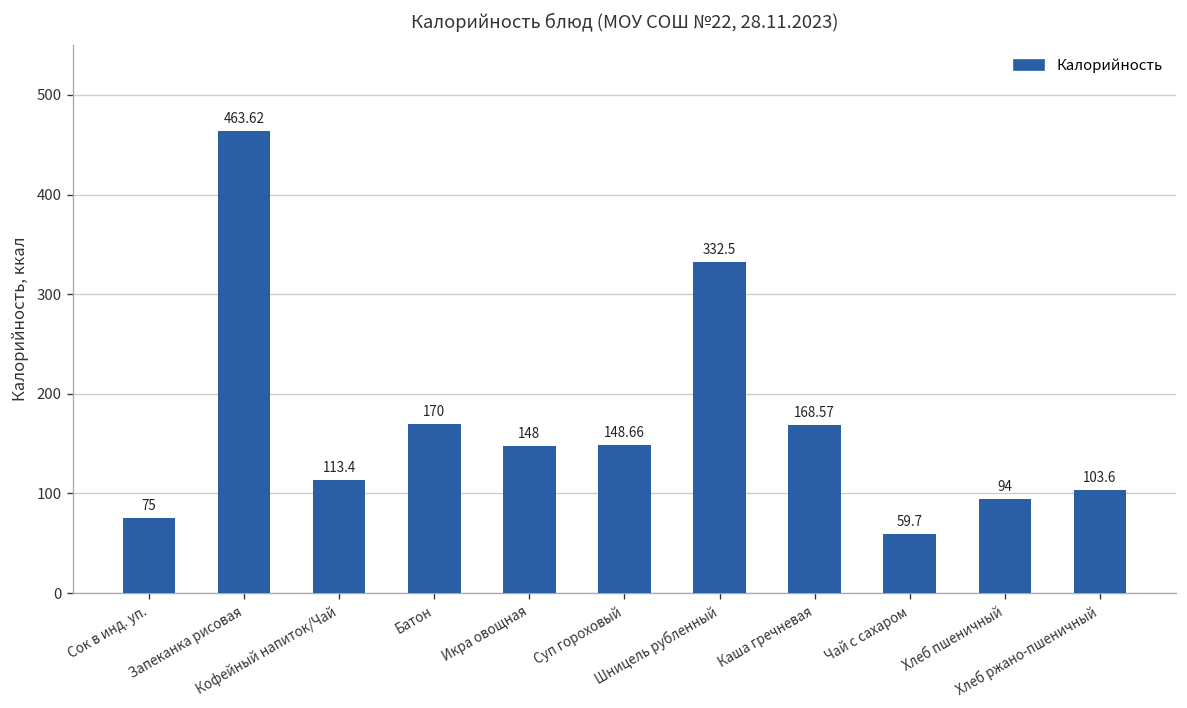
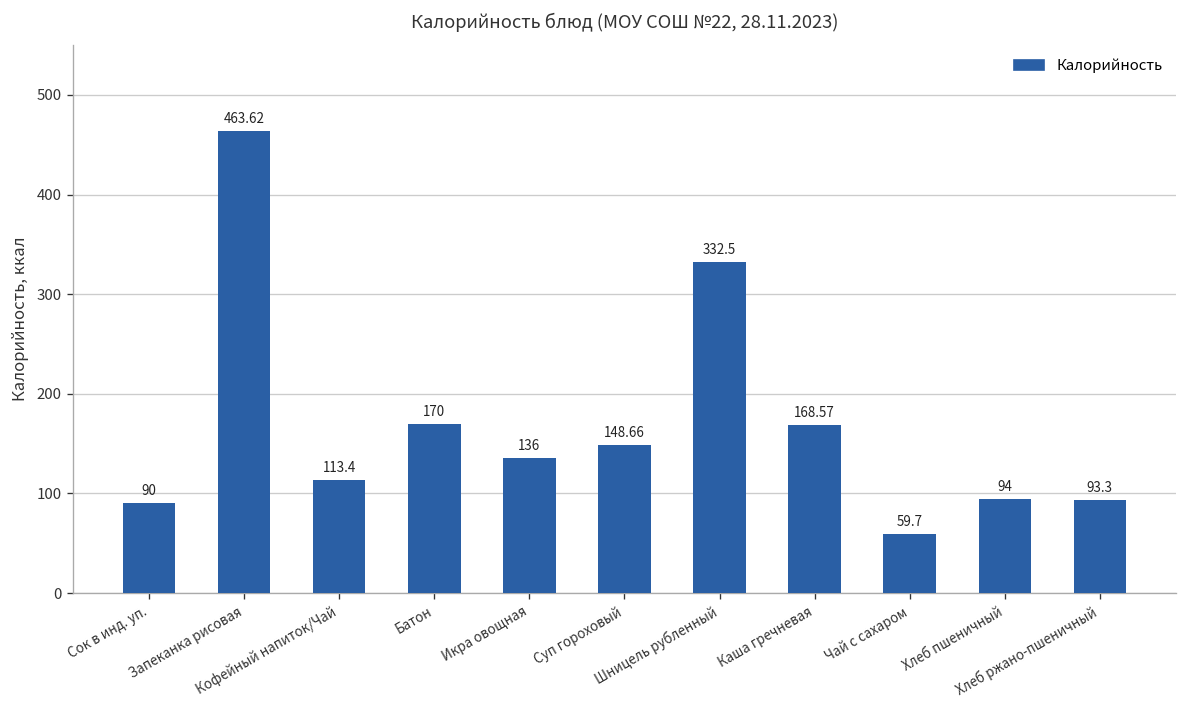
Сок в инд. уп.: 75 -> 90
Икра овощная: 148 -> 136
Хлеб ржано-пшеничный: 103.6 -> 93.3
